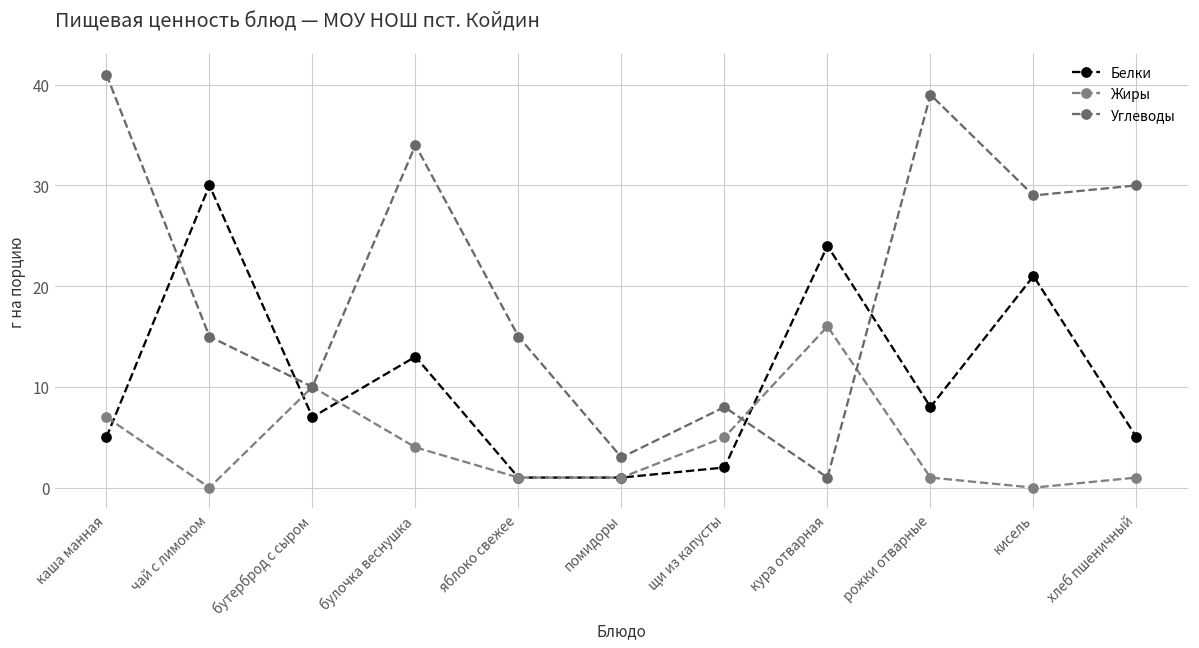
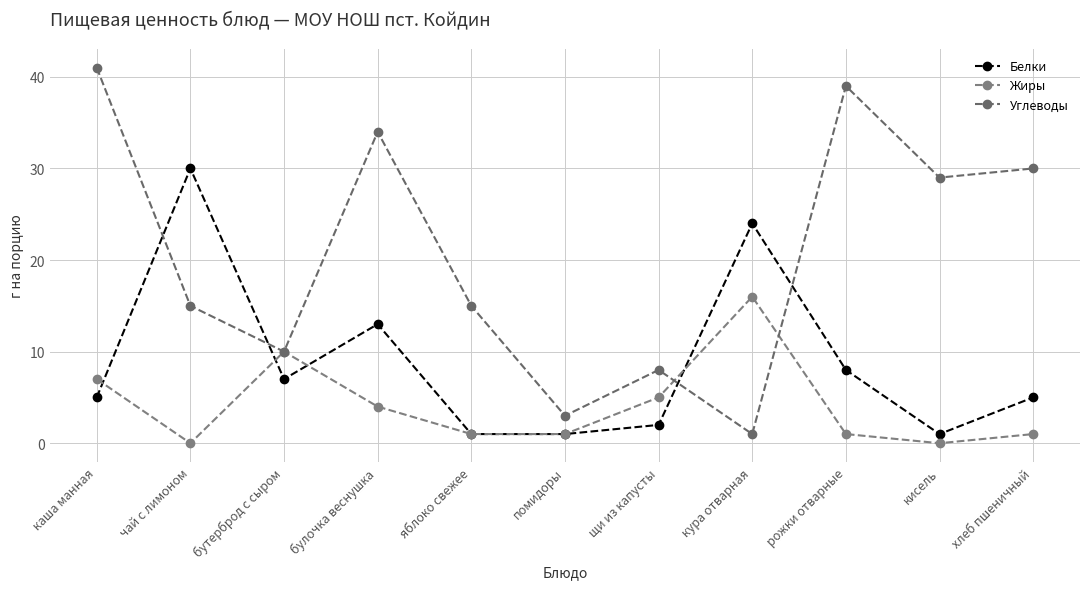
Белки, кисель: 21 -> 1
